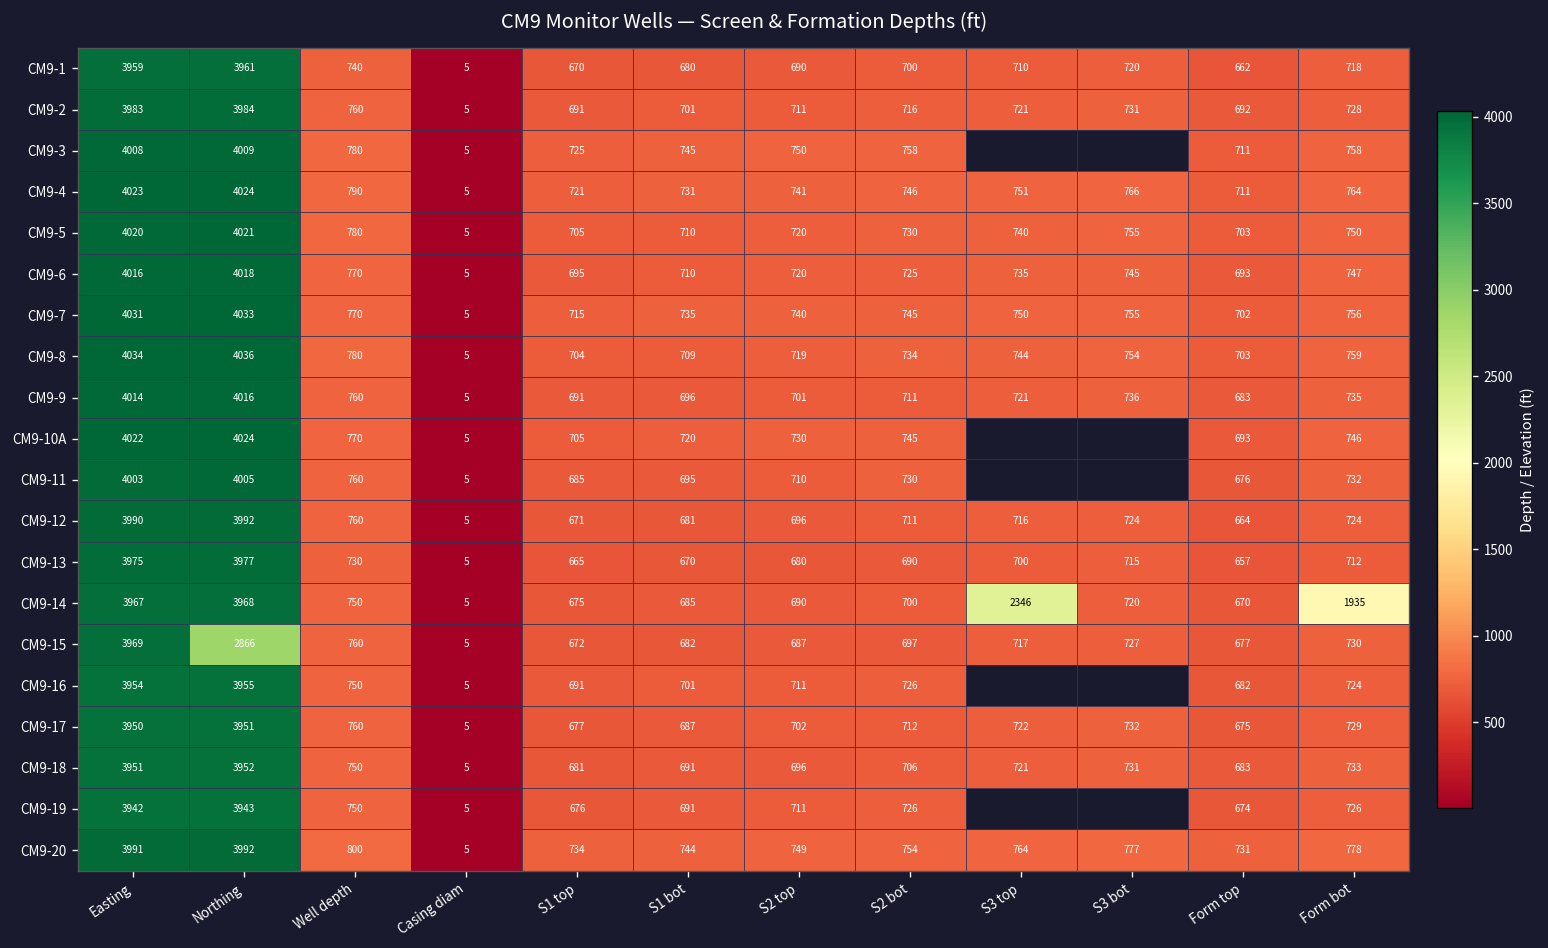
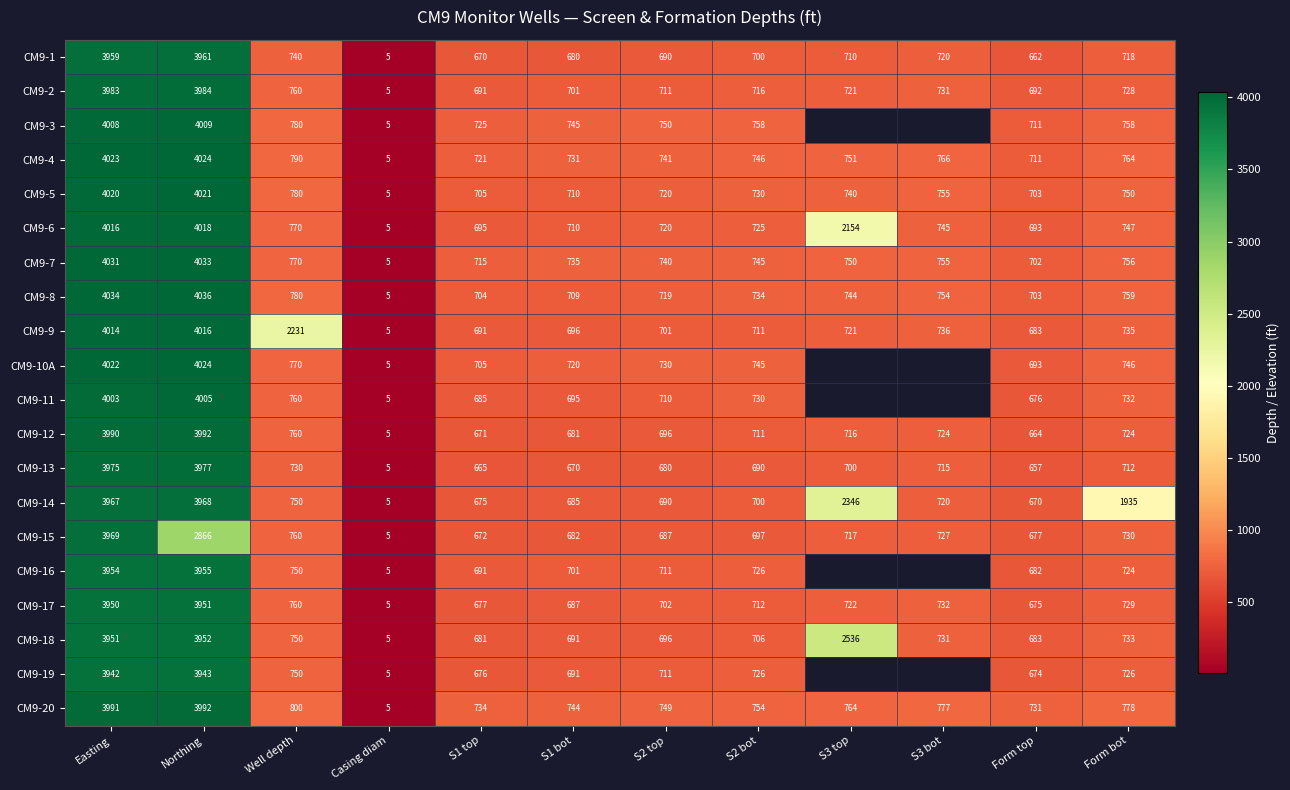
CM9-6, S3 top: 735 -> 2154
CM9-9, Well depth: 760 -> 2231
CM9-18, S3 top: 721 -> 2536
